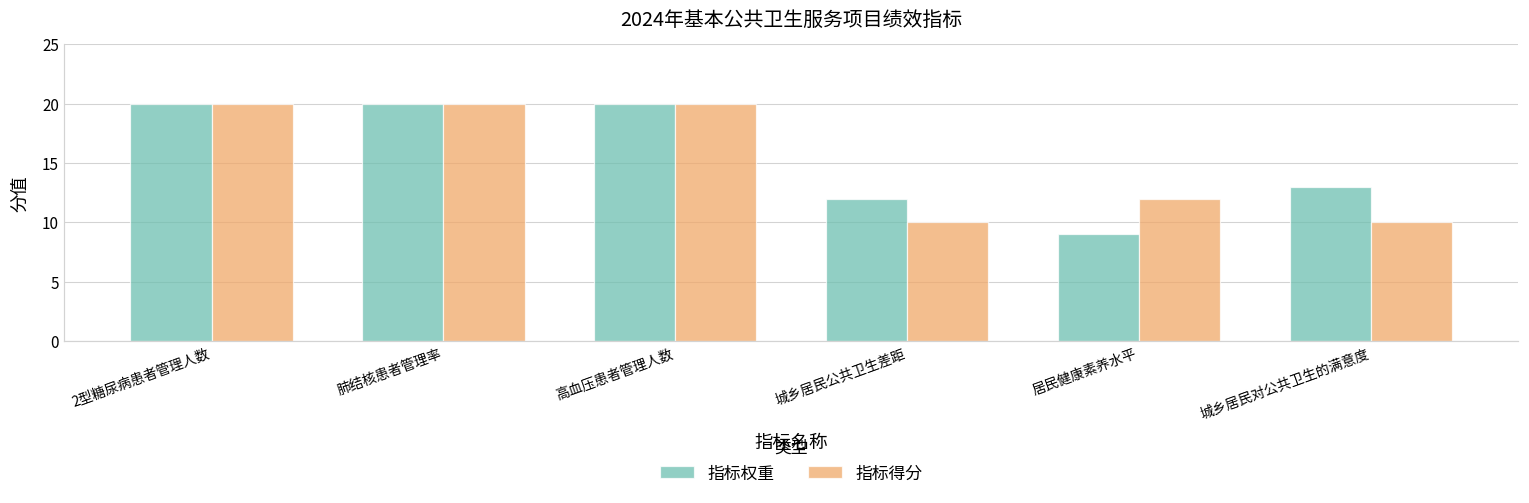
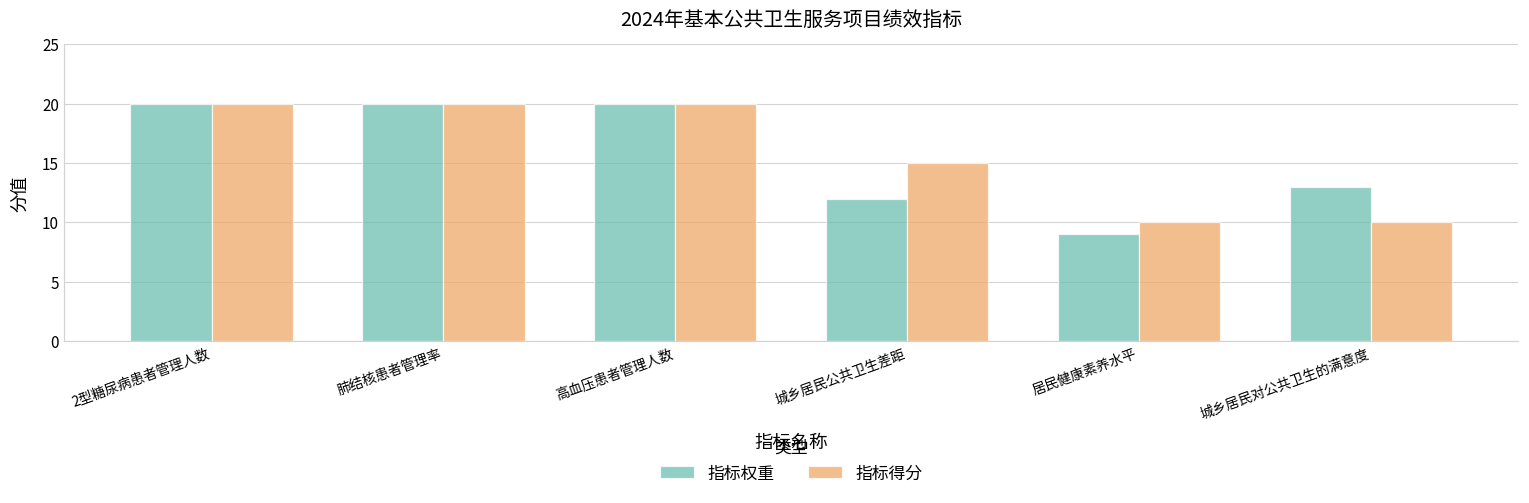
指标得分, 城乡居民公共卫生差距: 10 -> 15
指标得分, 居民健康素养水平: 12 -> 10
